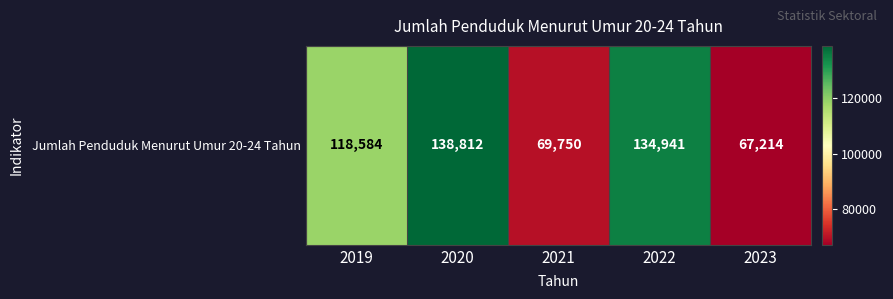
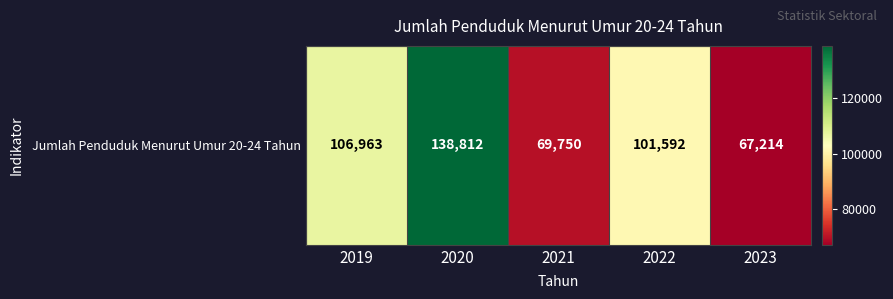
Jumlah Penduduk Menurut Umur 20-24 Tahun, 2019: 118,584 -> 106,963
Jumlah Penduduk Menurut Umur 20-24 Tahun, 2022: 134,941 -> 101,592
